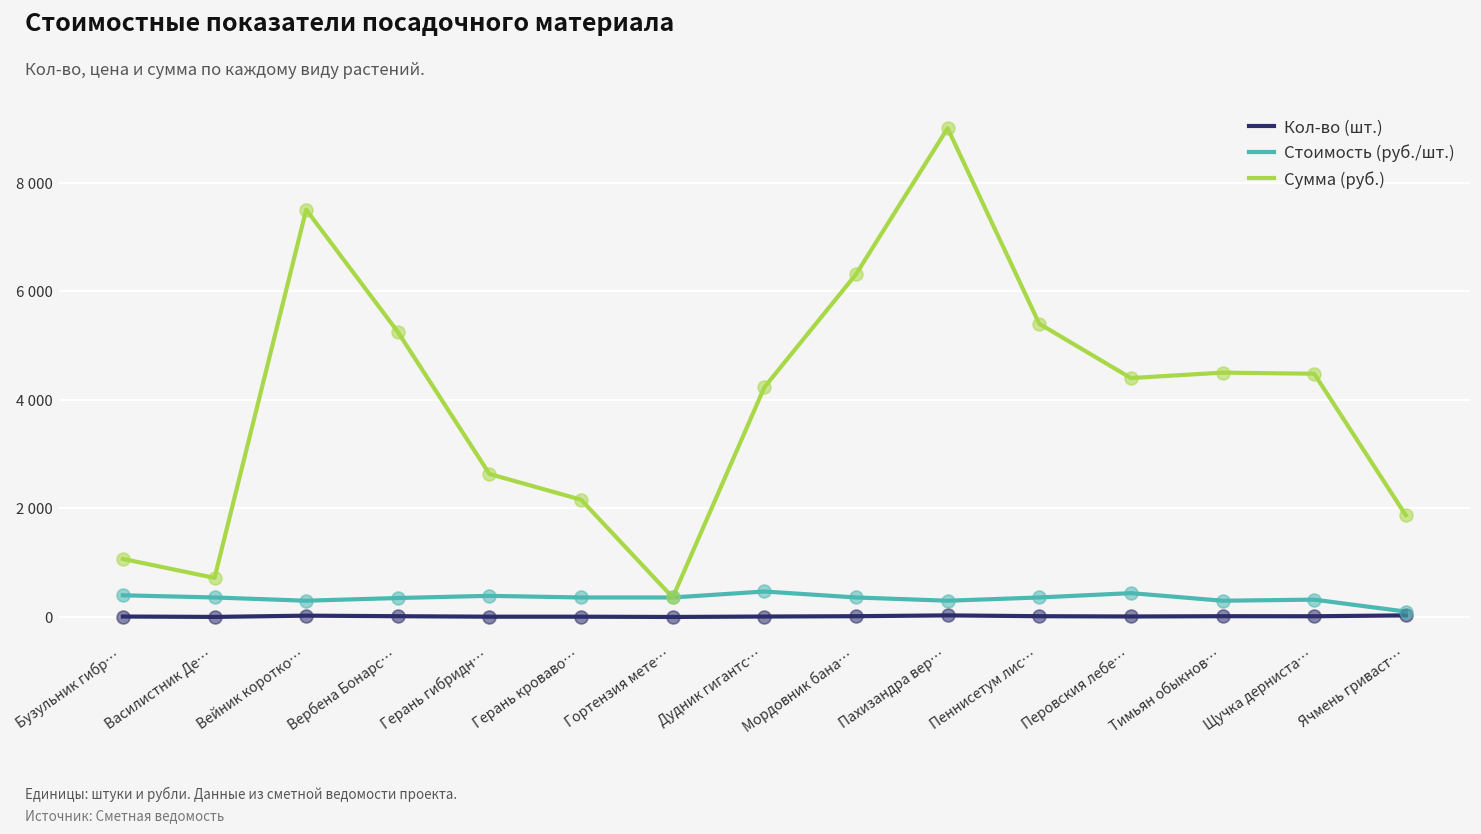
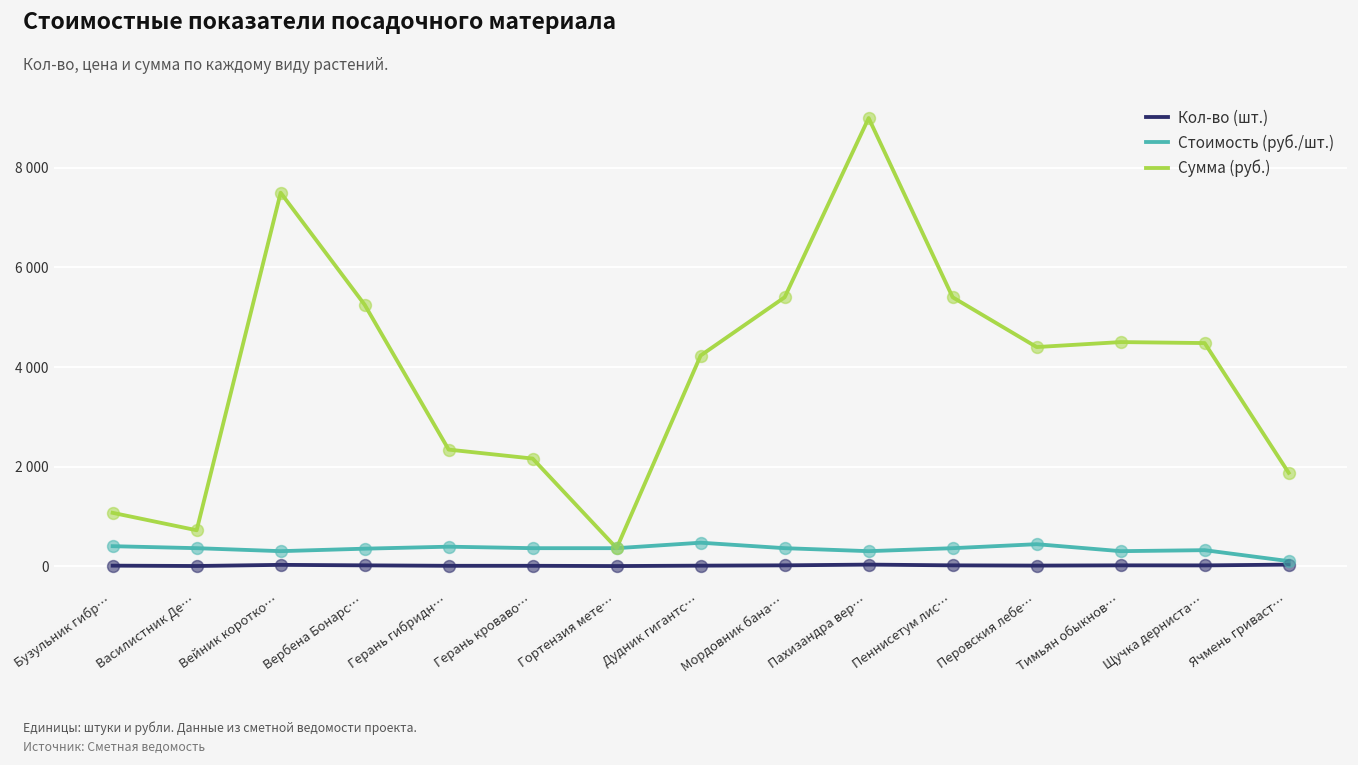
Сумма (руб.), Герань гибридн…: 2600 -> 2300
Сумма (руб.), Мордовник бана…: 6300 -> 5400
